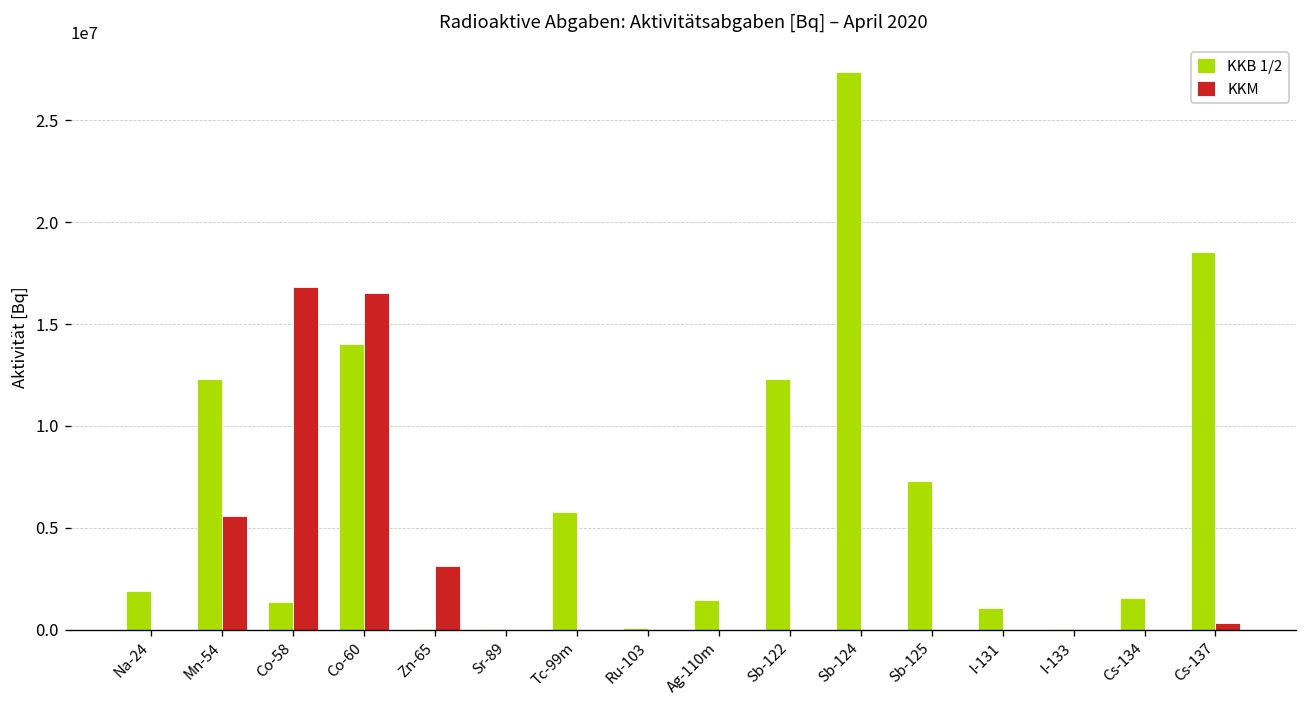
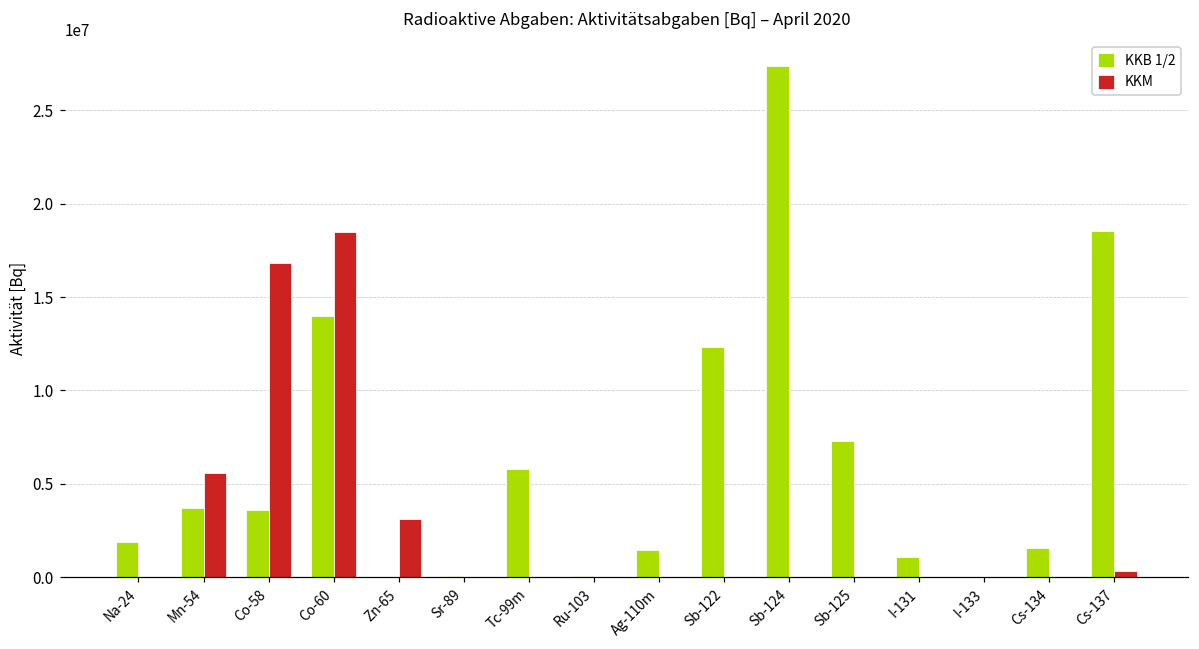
KKB 1/2, Mn-54: 12300000 -> 3700000
KKB 1/2, Co-58: 1300000 -> 3600000
KKM, Co-60: 16500000 -> 18500000
